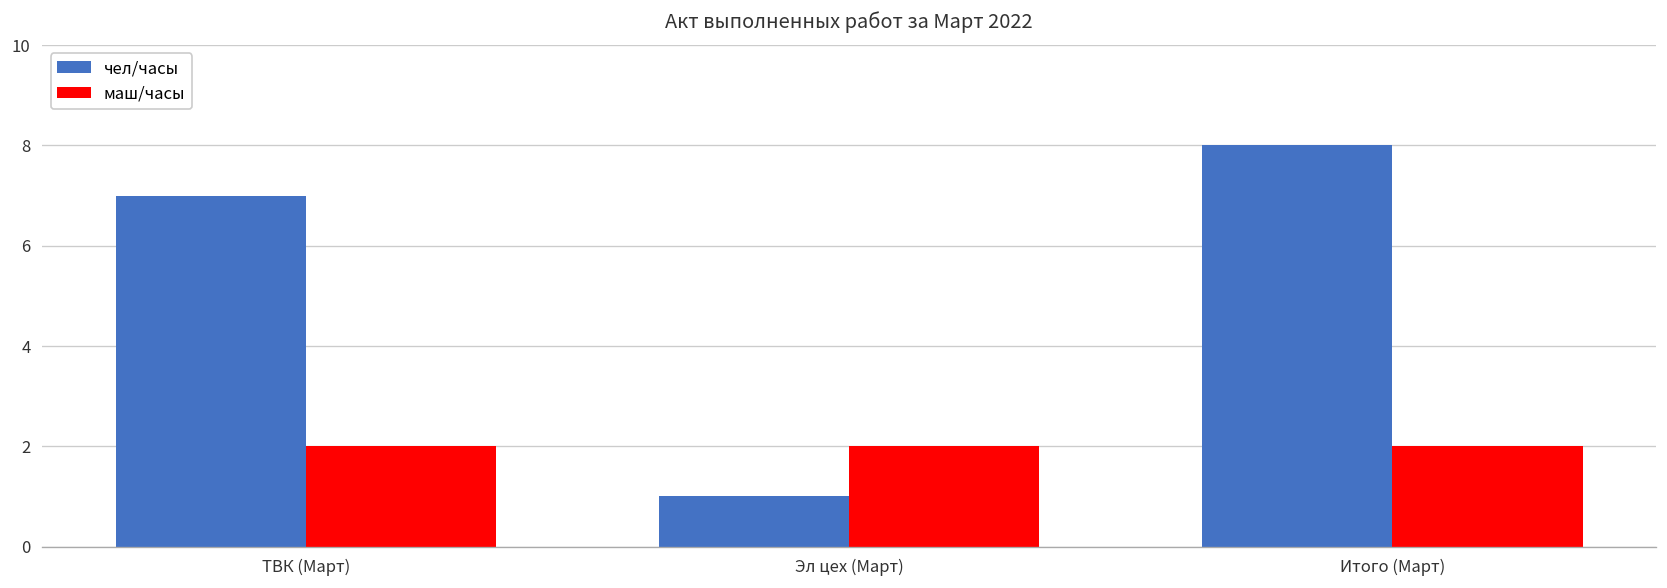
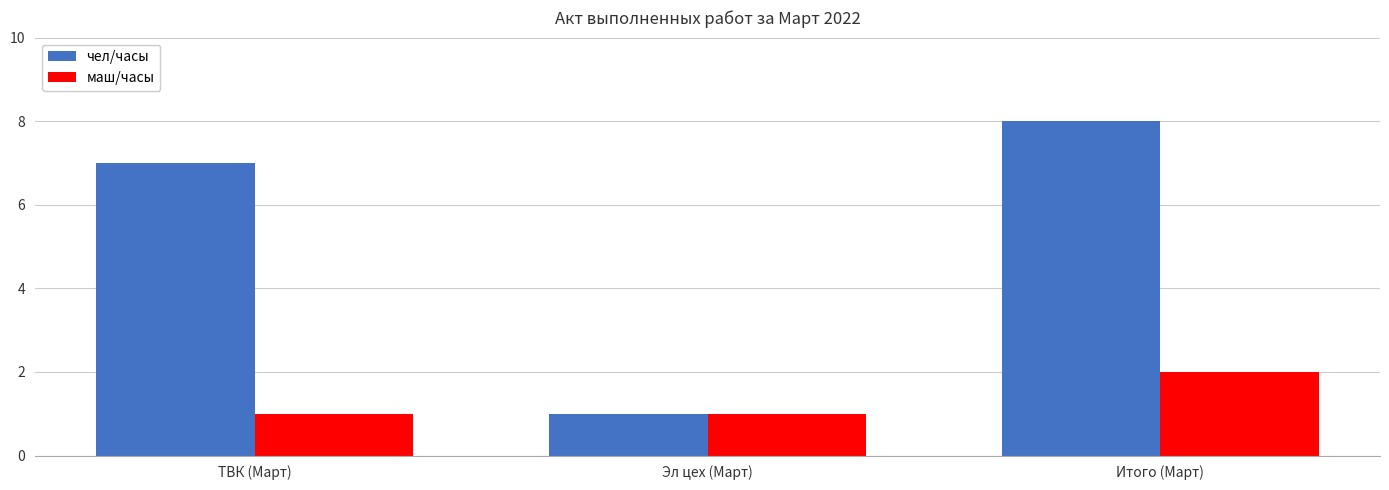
маш/часы, ТВК (Март): 2 -> 1
маш/часы, Эл цех (Март): 2 -> 1
